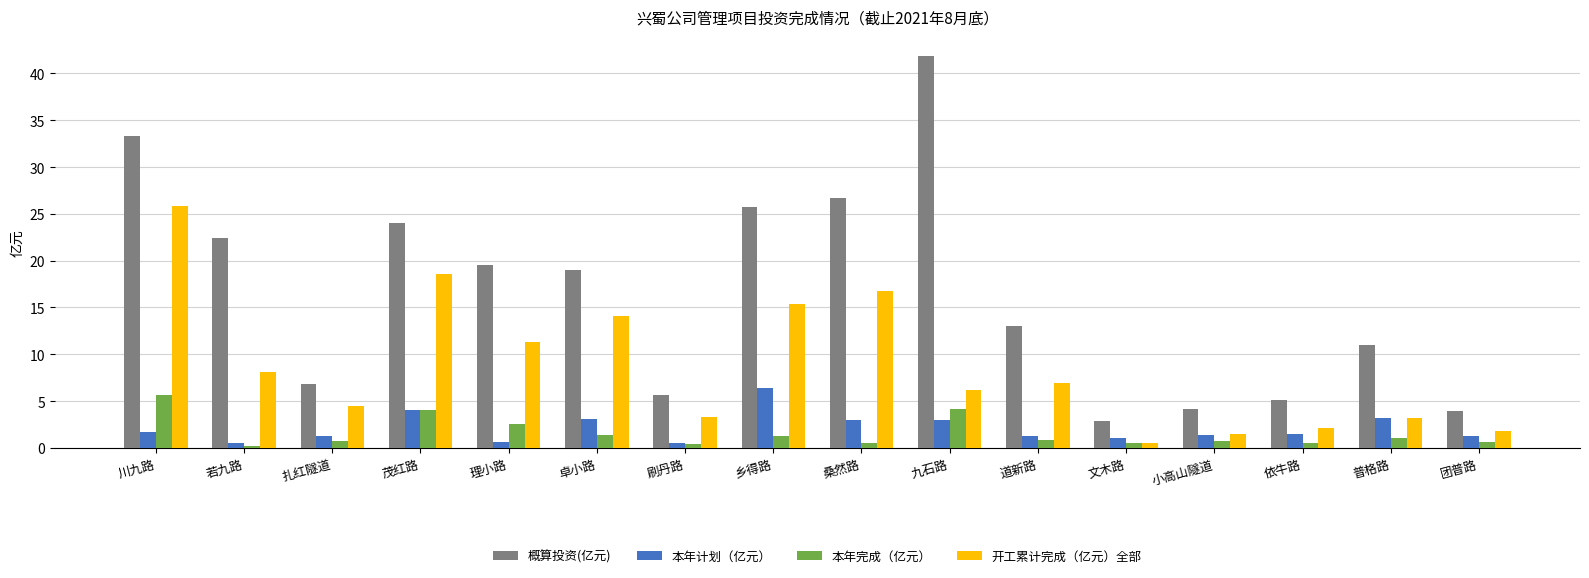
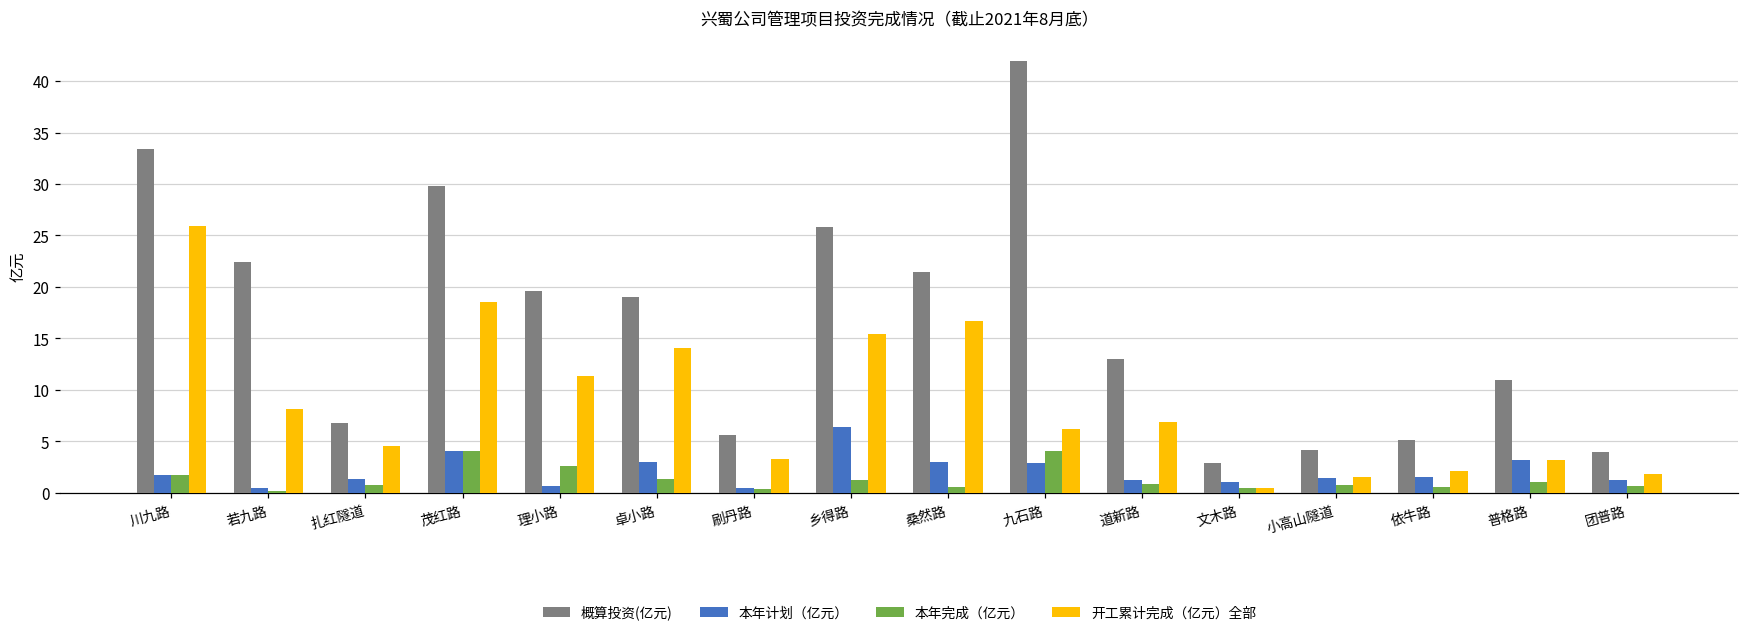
本年完成（亿元）, 川九路: 6 -> 2
概算投资(亿元), 茂红路: 24 -> 30
概算投资(亿元), 桑然路: 27 -> 21
